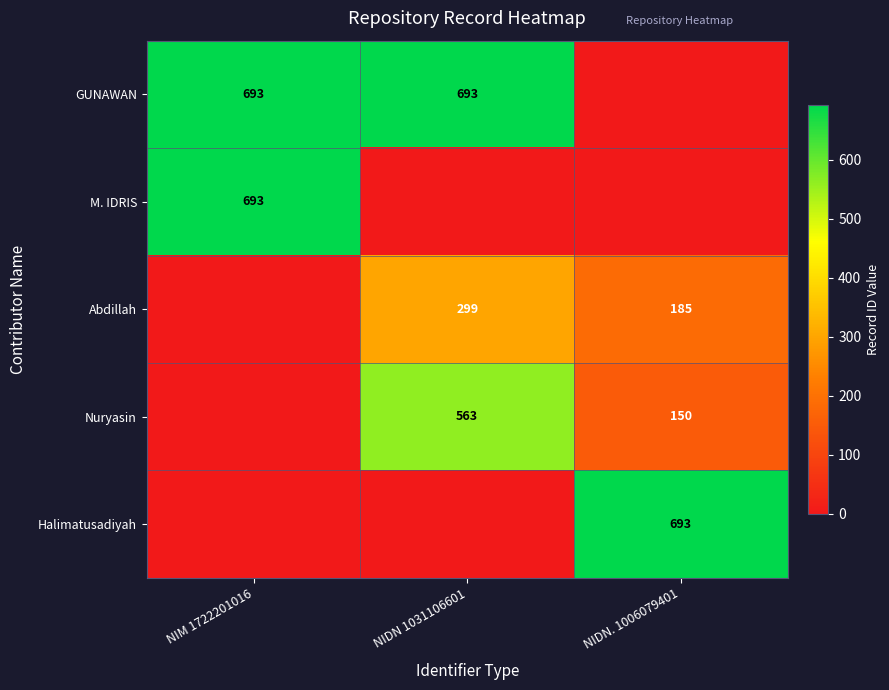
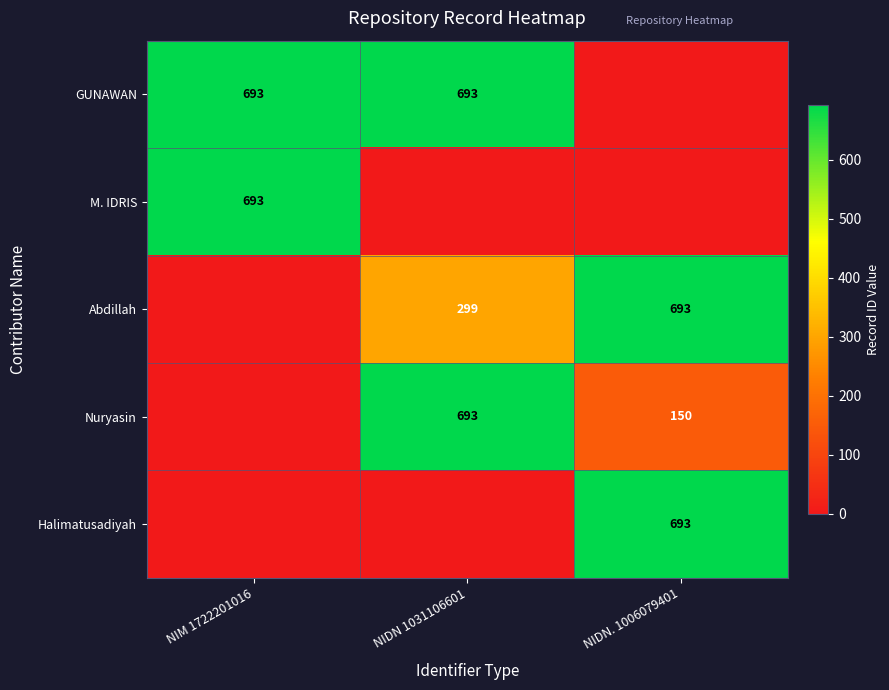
Abdillah, NIDN. 1006079401: 185 -> 693
Nuryasin, NIDN 1031106601: 563 -> 693
